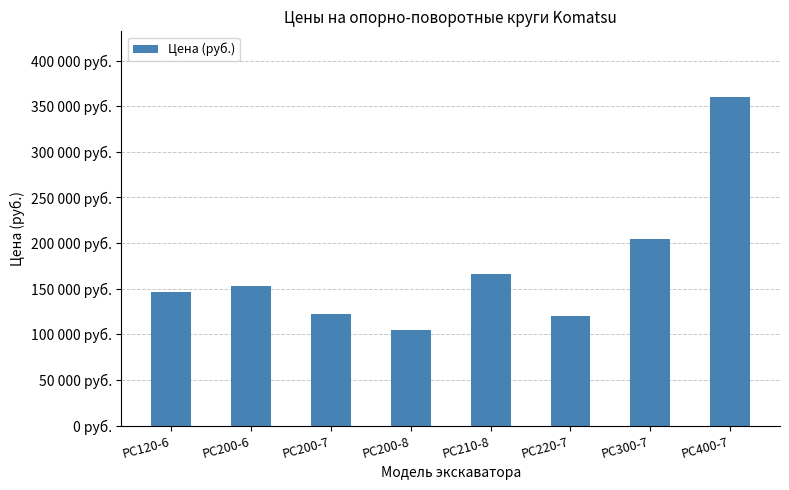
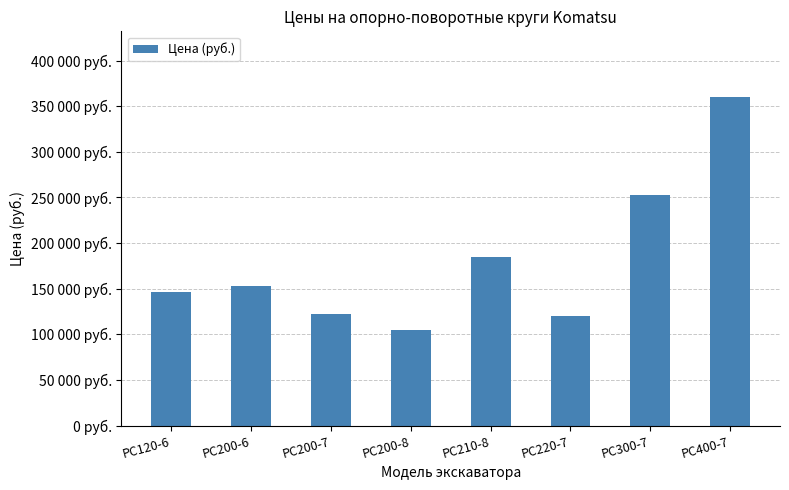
PC210-8: 170000 руб. -> 190000 руб.
PC300-7: 200000 руб. -> 250000 руб.
